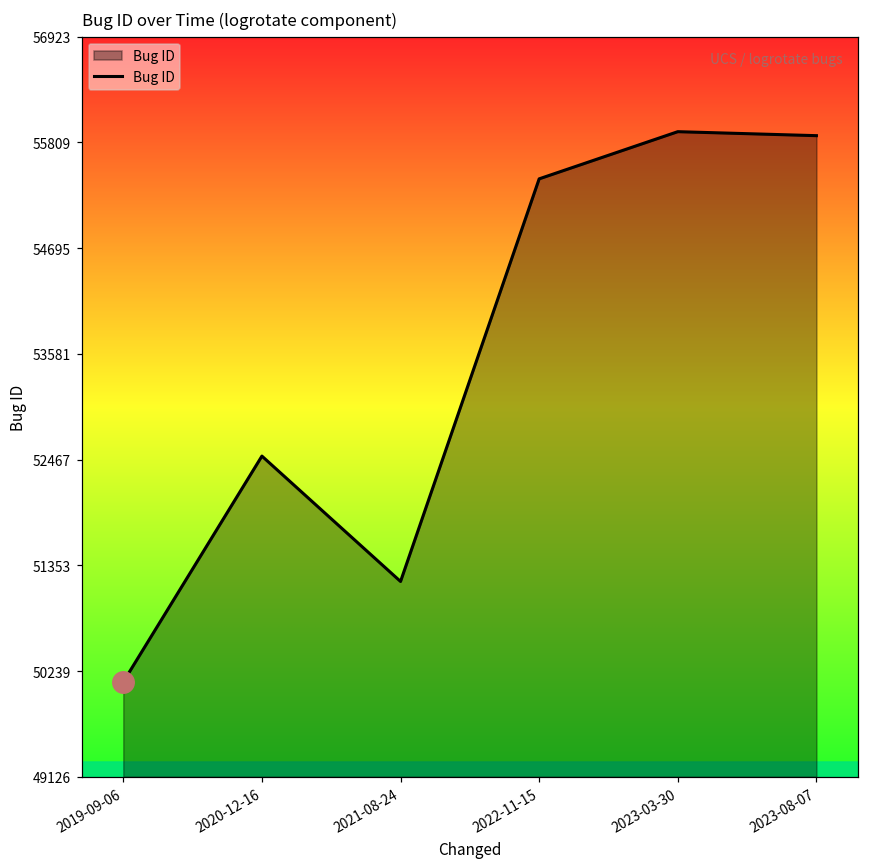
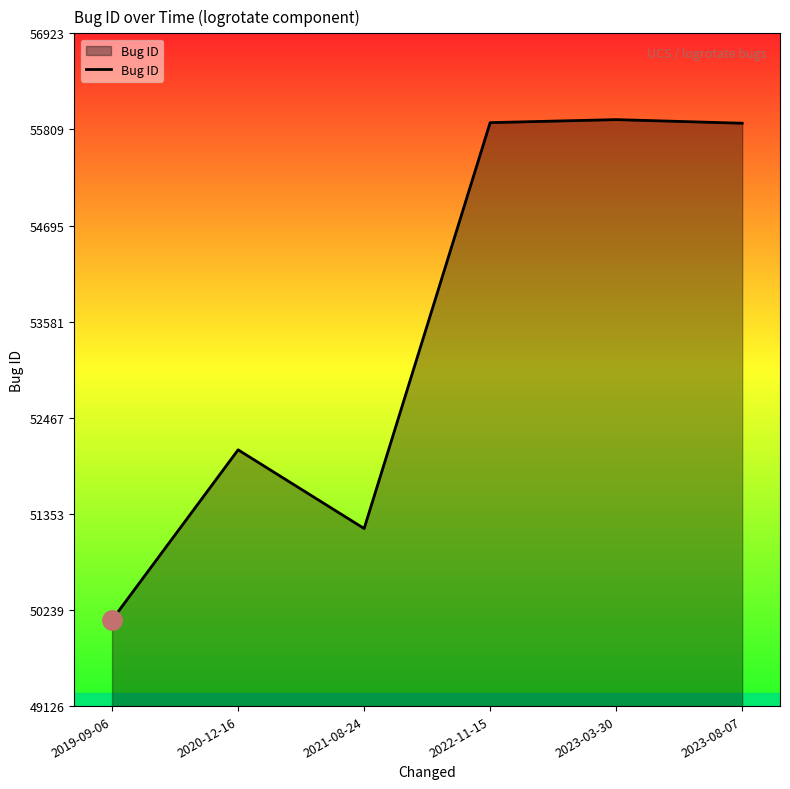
Bug ID, 2020-12-16: 52500 -> 52100
Bug ID, 2022-11-15: 55400 -> 55900
